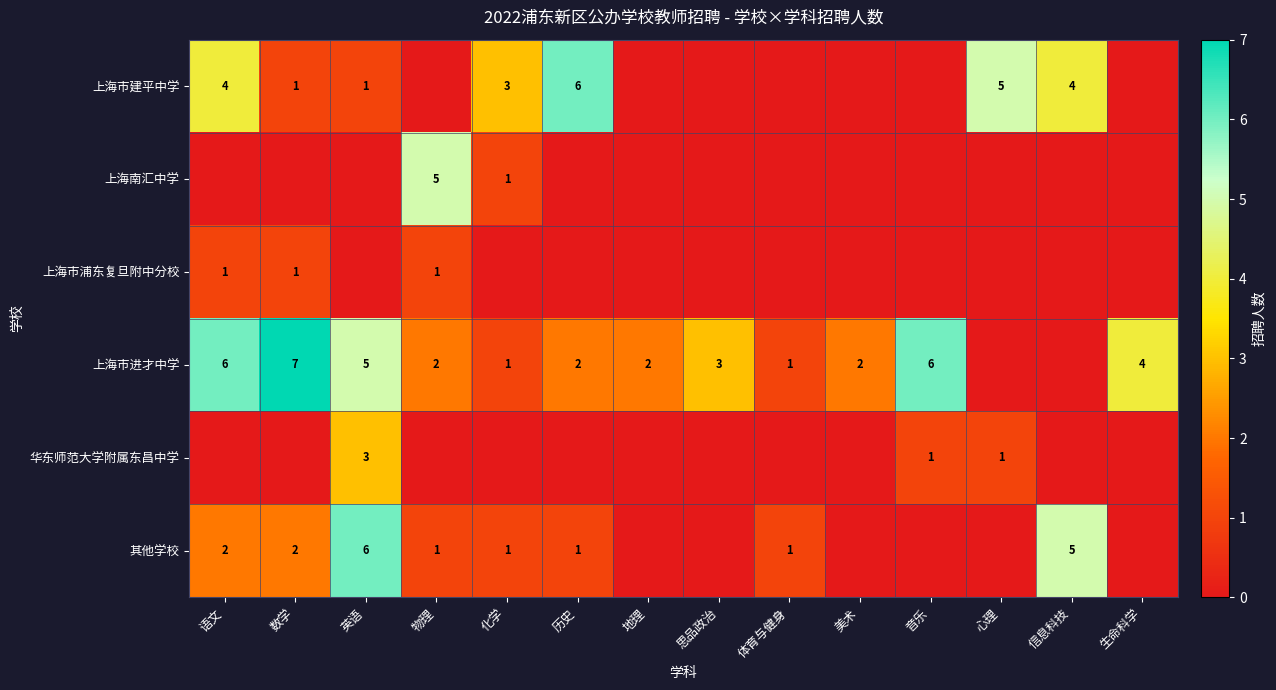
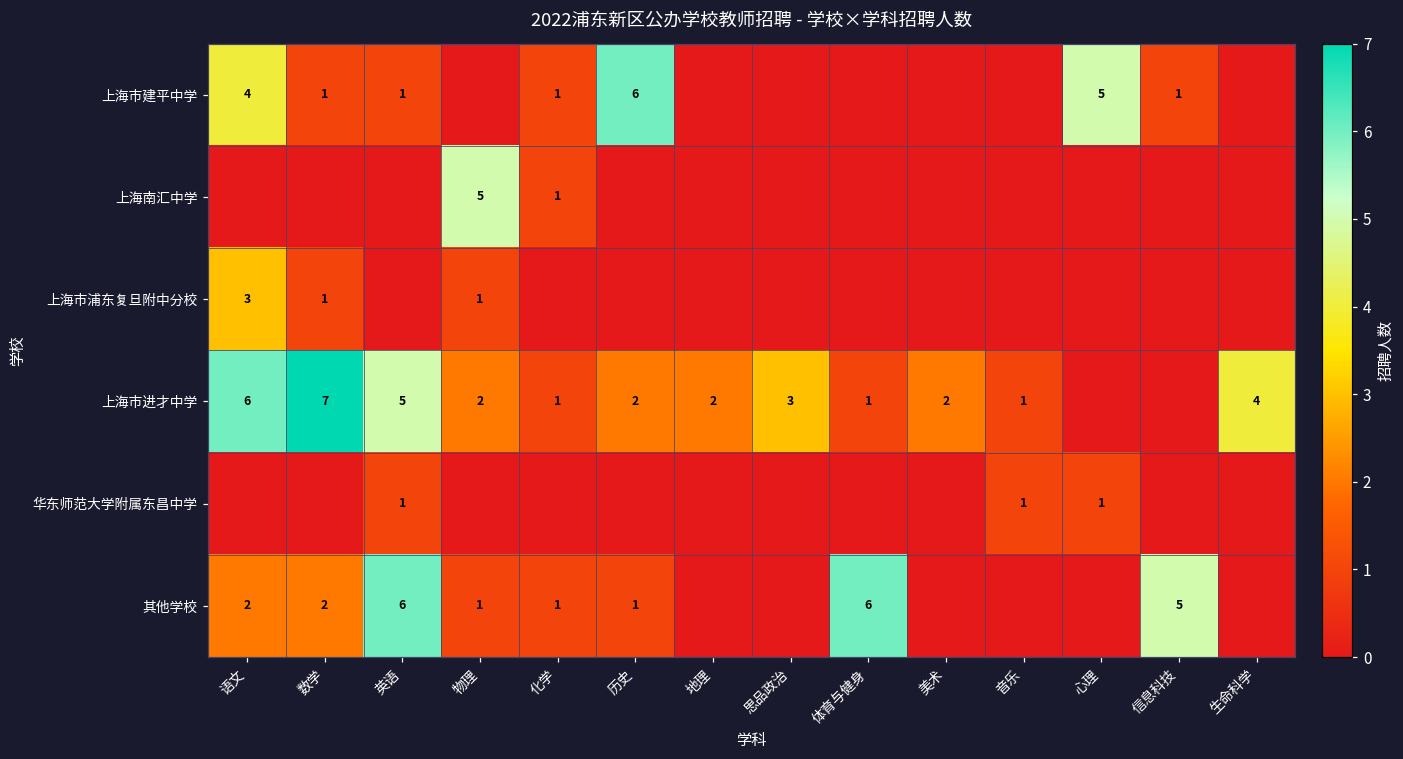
上海市建平中学, 化学: 3 -> 1
上海市建平中学, 信息科技: 4 -> 1
上海市浦东复旦附中分校, 语文: 1 -> 3
上海市进才中学, 音乐: 6 -> 1
华东师范大学附属东昌中学, 英语: 3 -> 1
其他学校, 体育与健身: 1 -> 6
